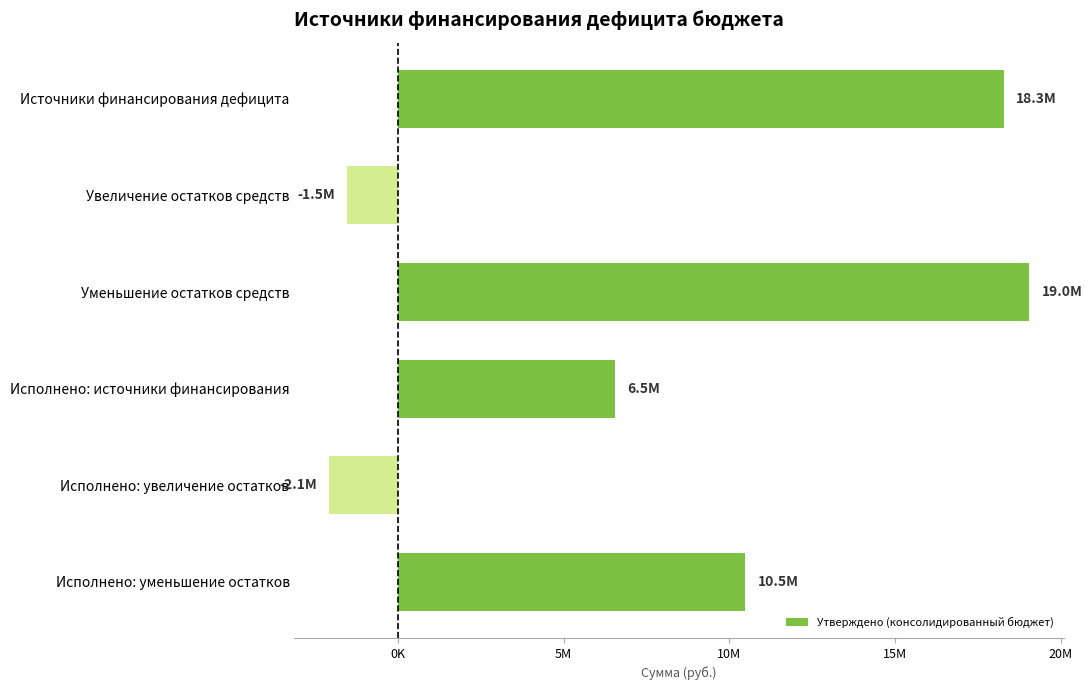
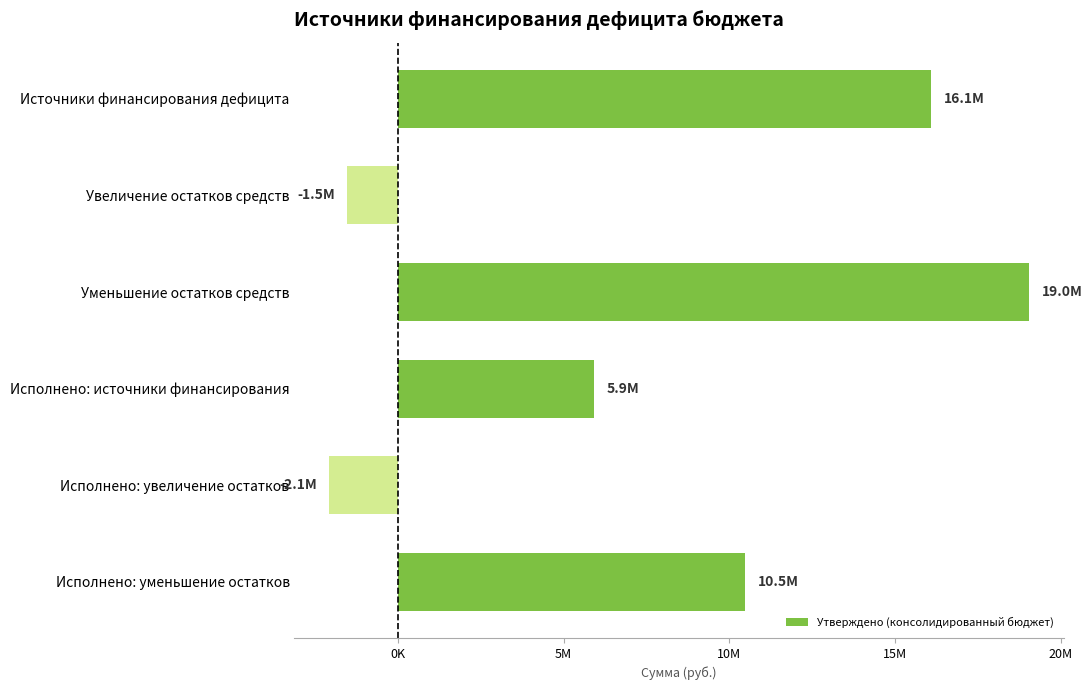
Источники финансирования дефицита: 18.3M -> 16.1M
Исполнено: источники финансирования: 6.5M -> 5.9M
